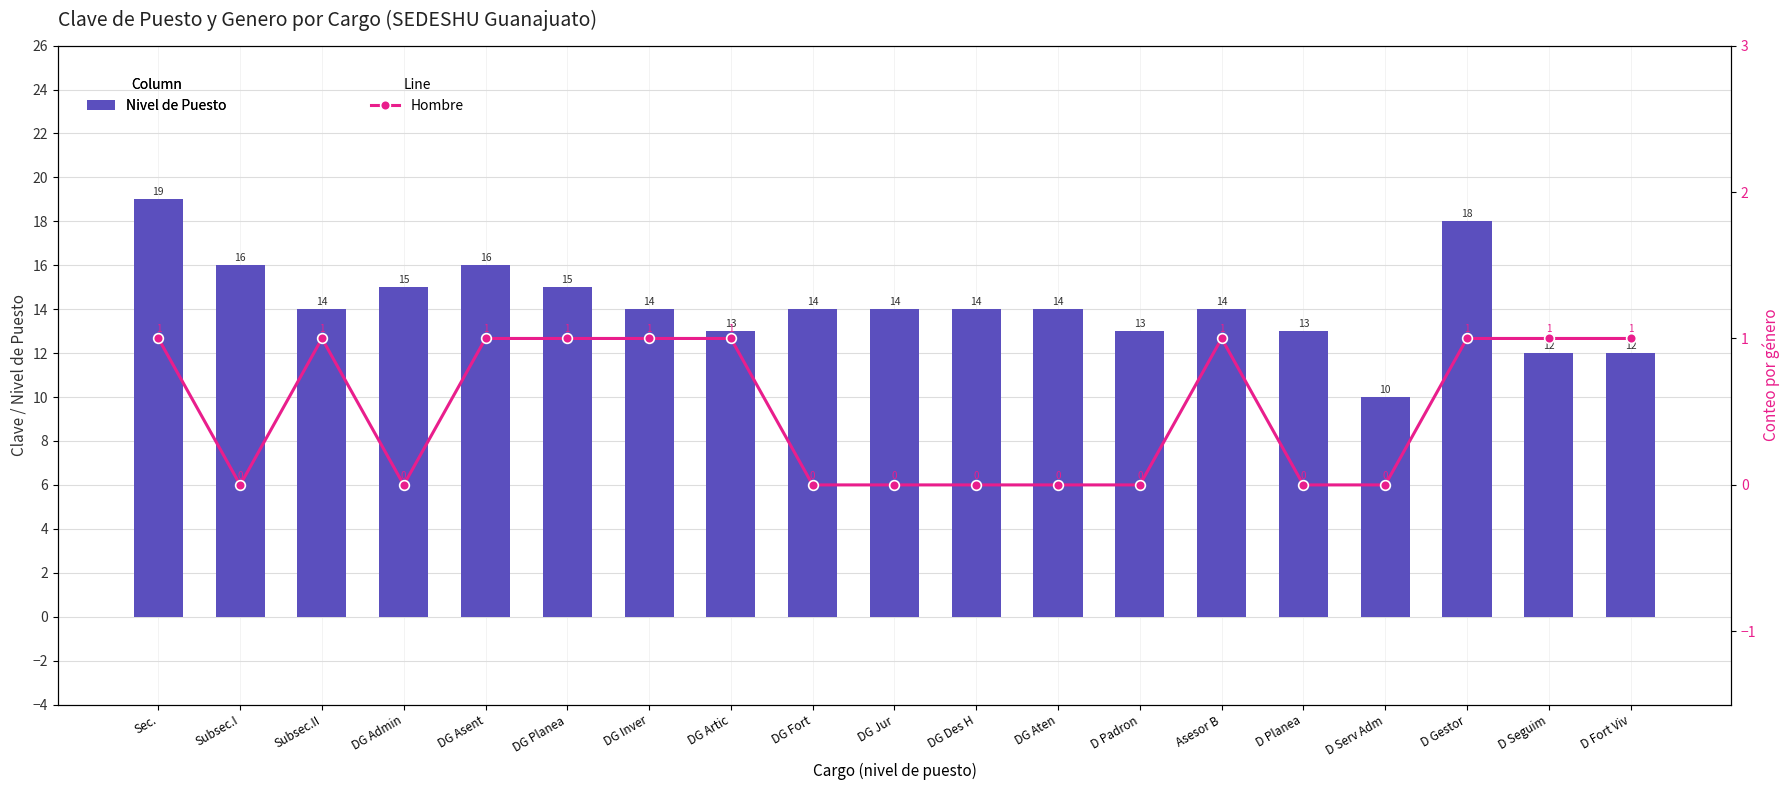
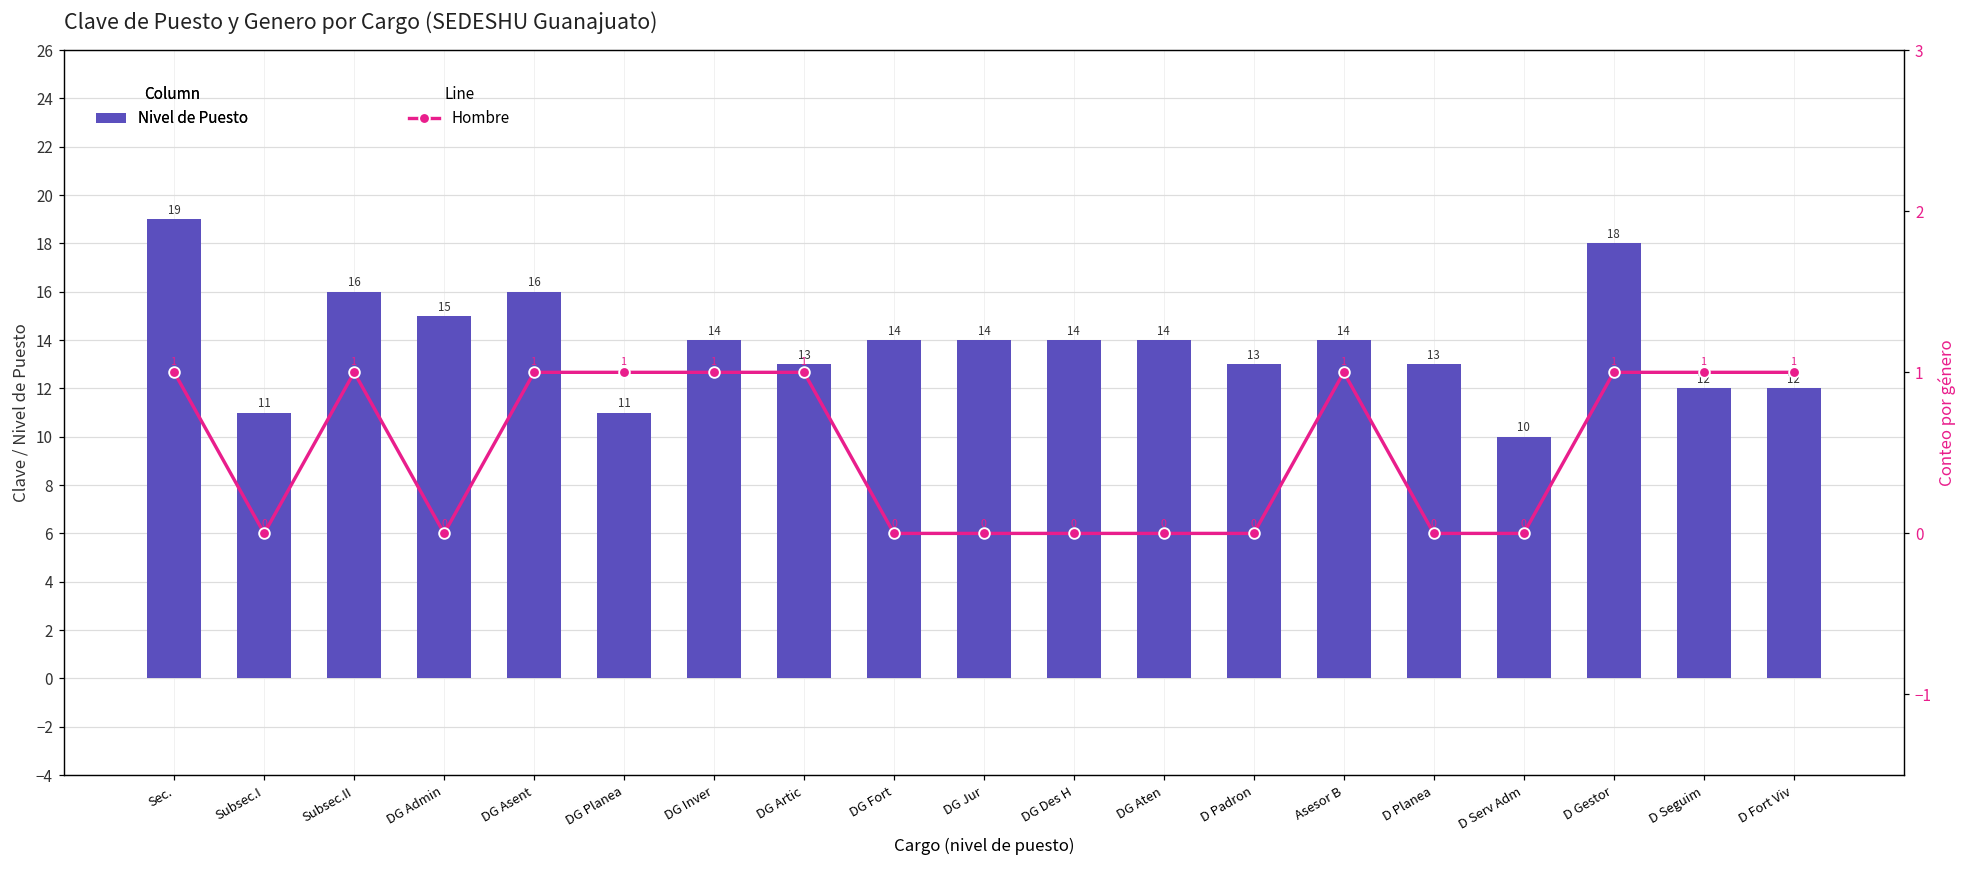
Nivel de Puesto, Subsec.I: 16 -> 11
Nivel de Puesto, Subsec.II: 14 -> 16
Nivel de Puesto, DG Planea: 15 -> 11
